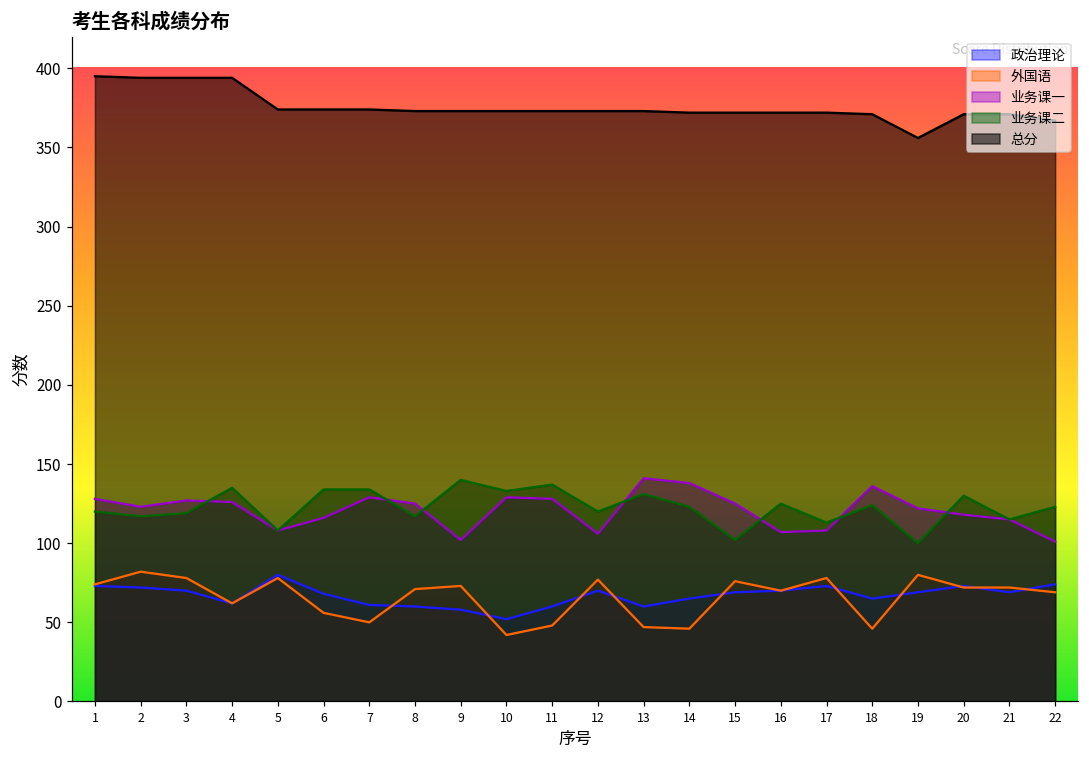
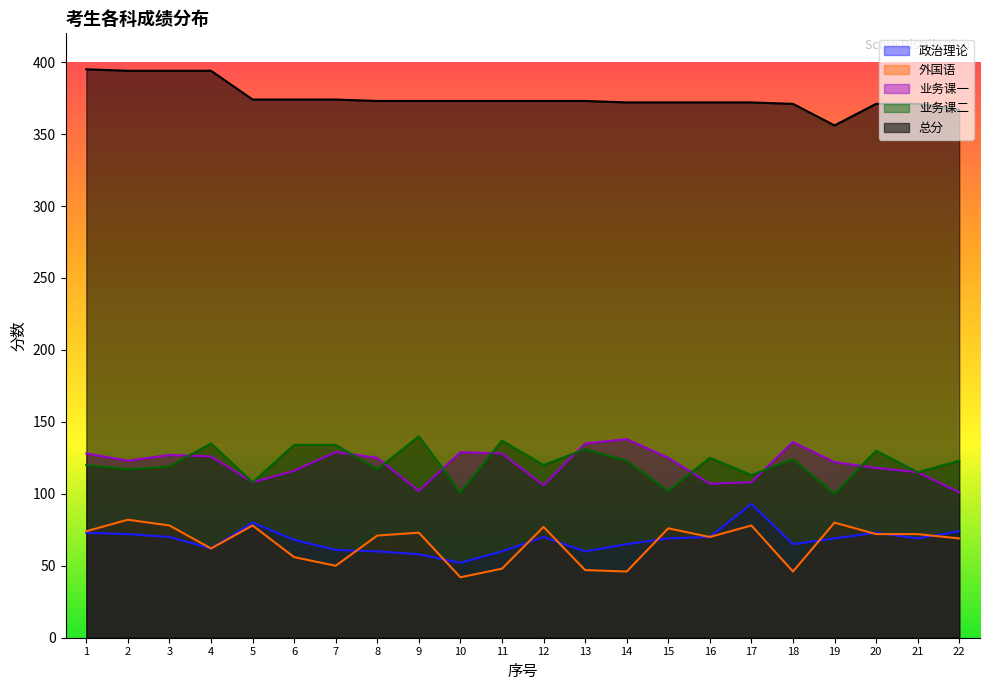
业务课二, 10: 133 -> 101
业务课一, 13: 141 -> 135
政治理论, 17: 73 -> 93
